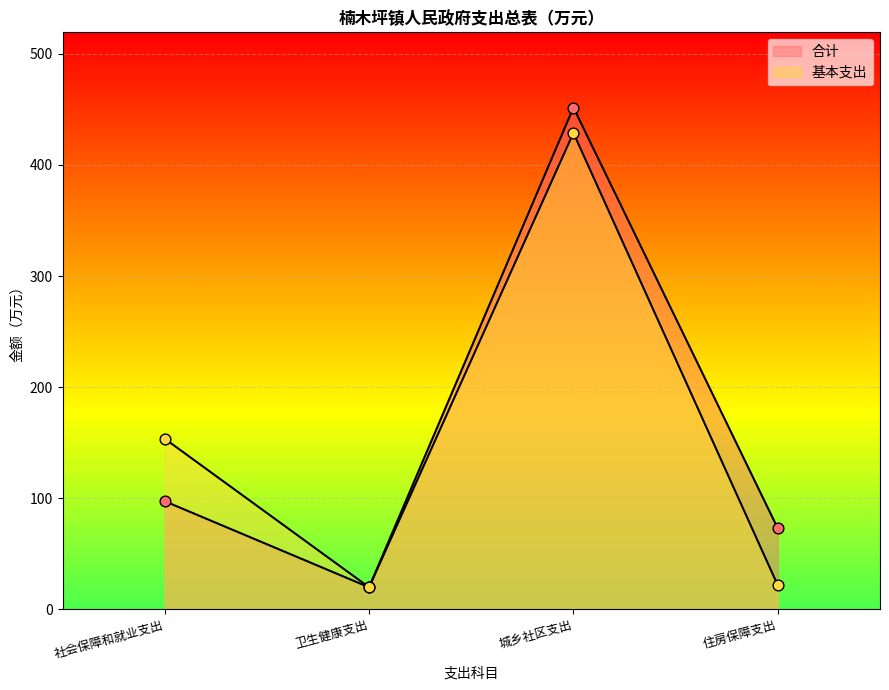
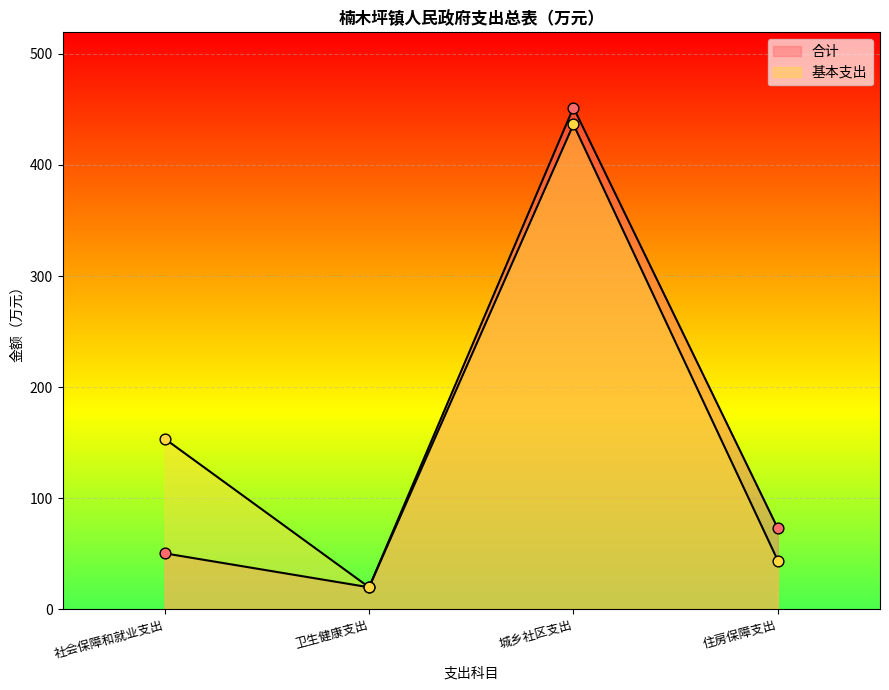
合计, 社会保障和就业支出: 97 -> 50
基本支出, 城乡社区支出: 429 -> 437
基本支出, 住房保障支出: 21 -> 44
